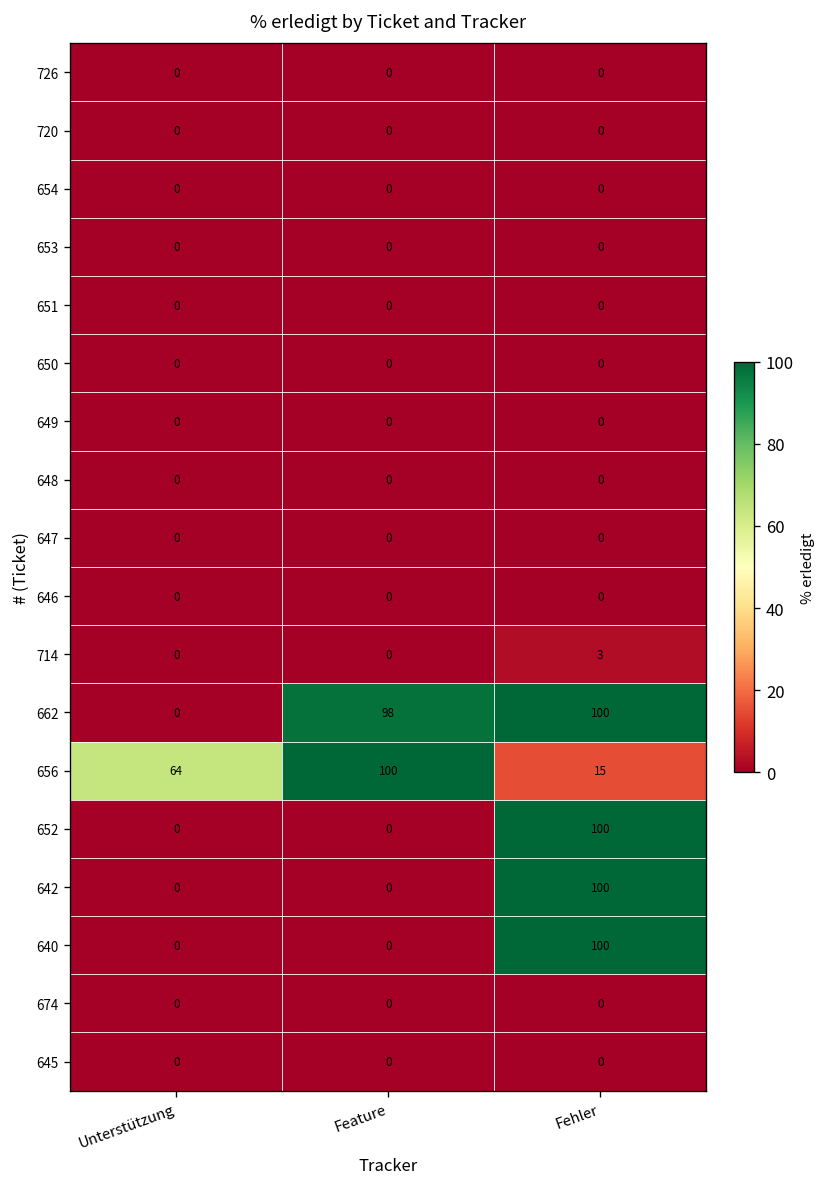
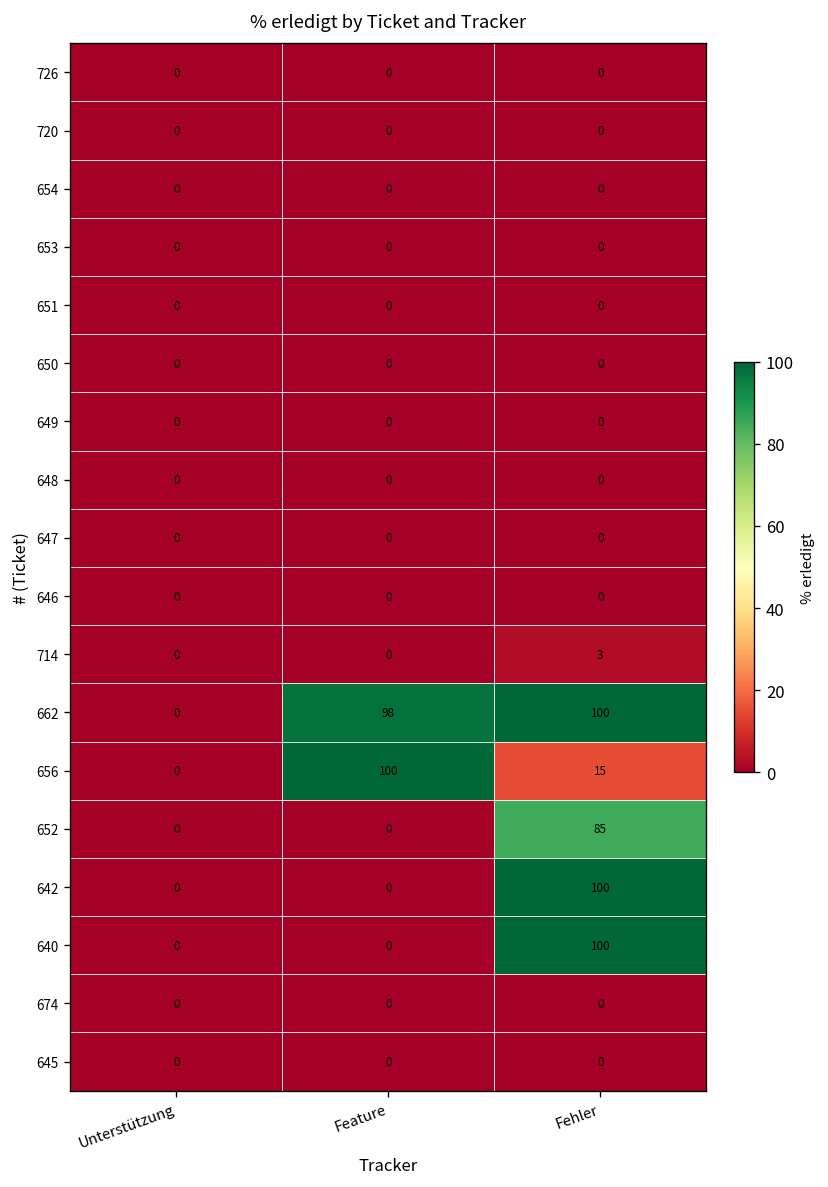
656, Unterstützung: 64 -> 0
652, Fehler: 100 -> 85
